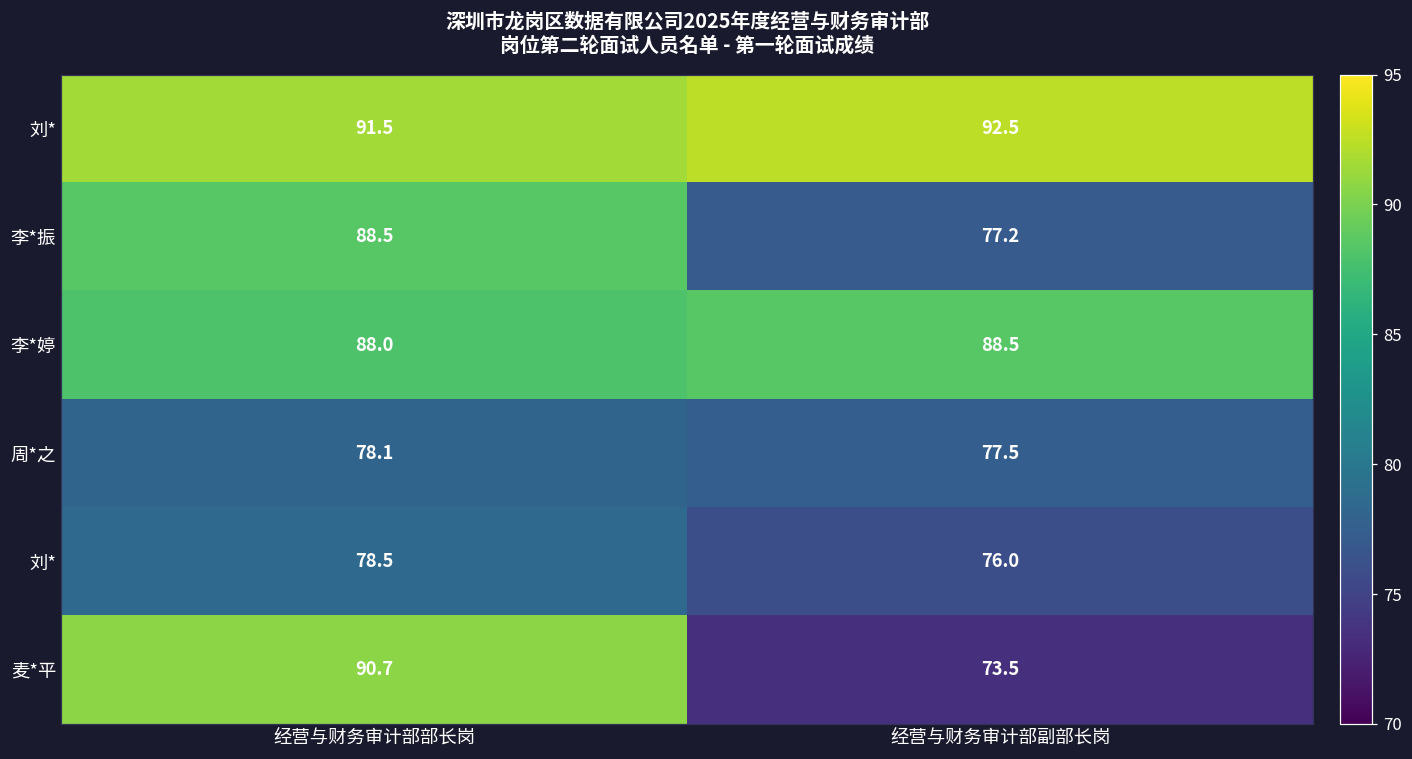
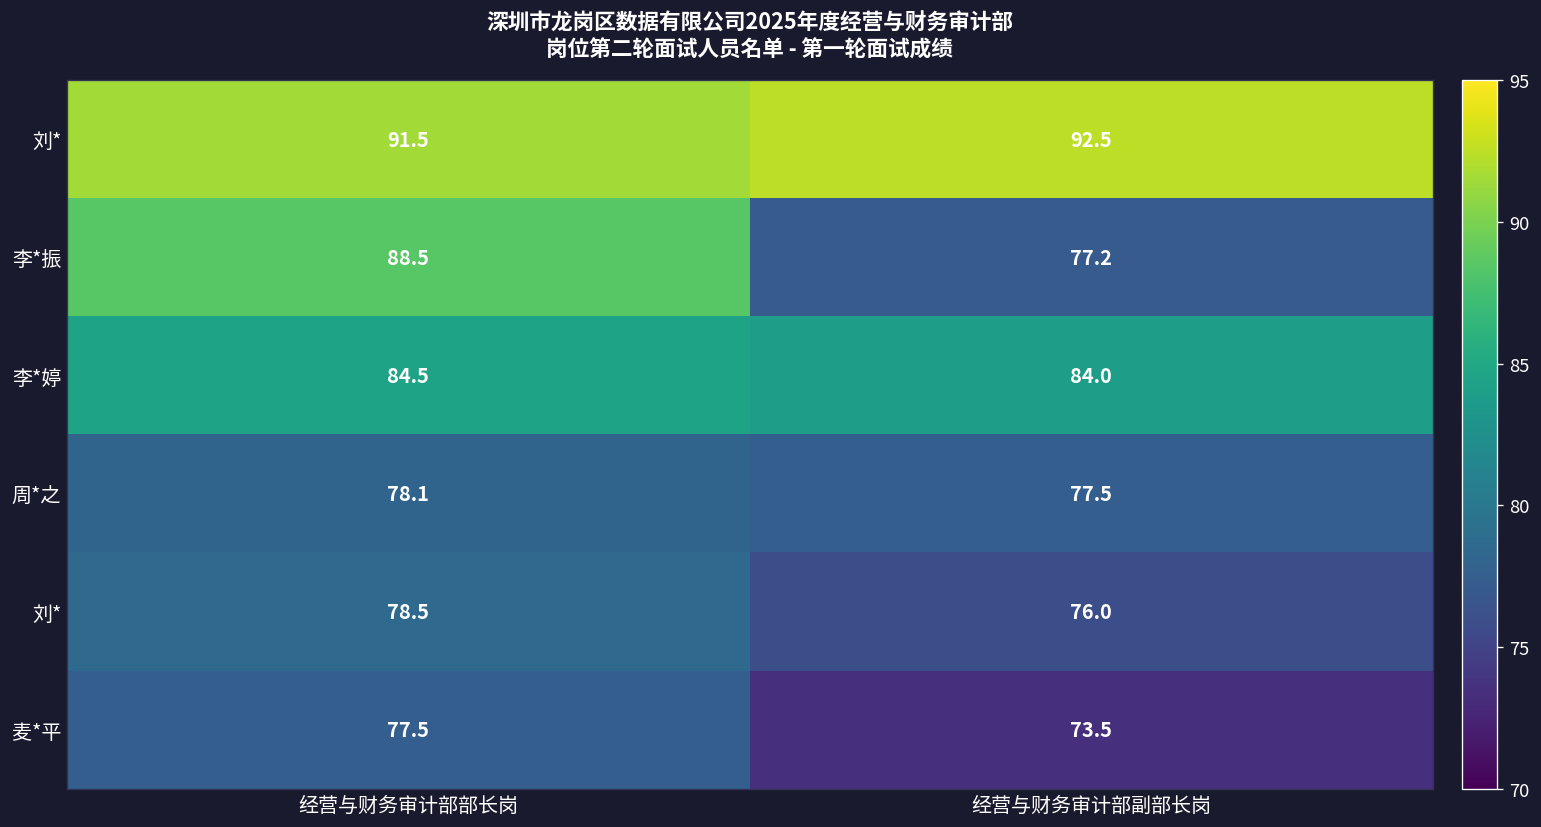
李*婷, 经营与财务审计部部长岗: 88.0 -> 84.5
李*婷, 经营与财务审计部副部长岗: 88.5 -> 84.0
麦*平, 经营与财务审计部部长岗: 90.7 -> 77.5
